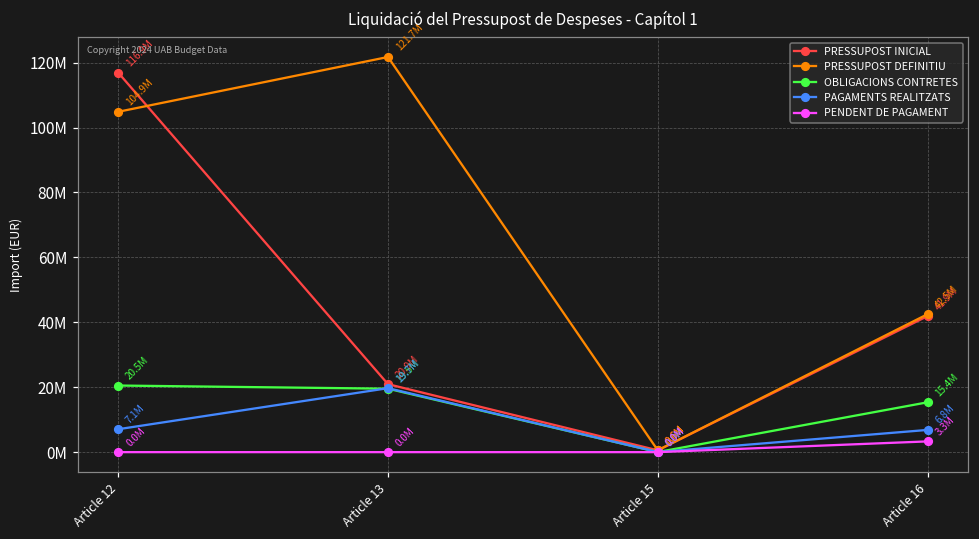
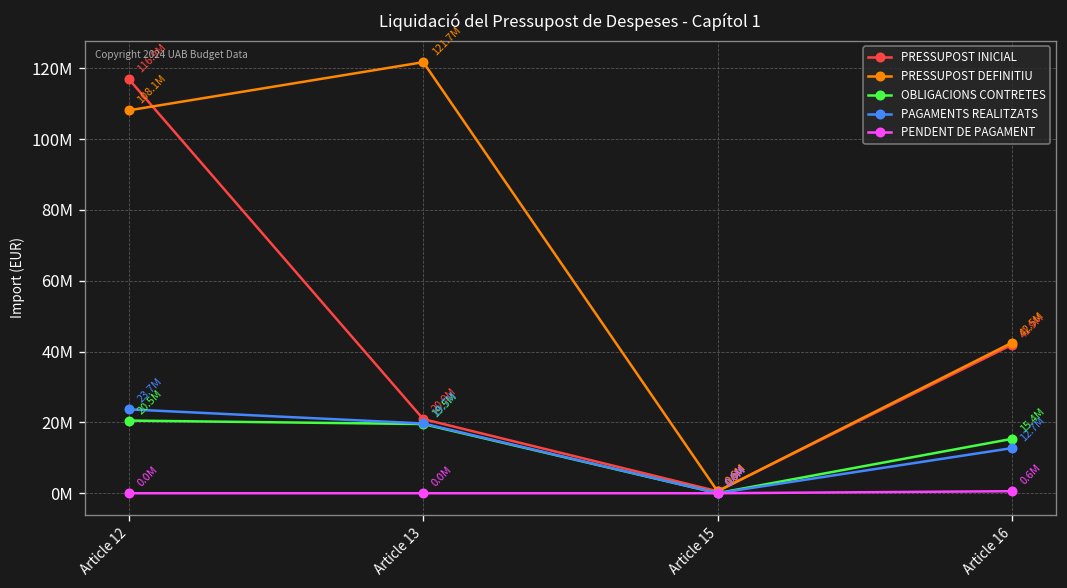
PRESSUPOST DEFINITIU, Article 12: 104.9M -> 108.1M
PAGAMENTS REALITZATS, Article 12: 7.1M -> 23.7M
PAGAMENTS REALITZATS, Article 16: 6.8M -> 12.7M
PENDENT DE PAGAMENT, Article 16: 3.3M -> 0.6M
